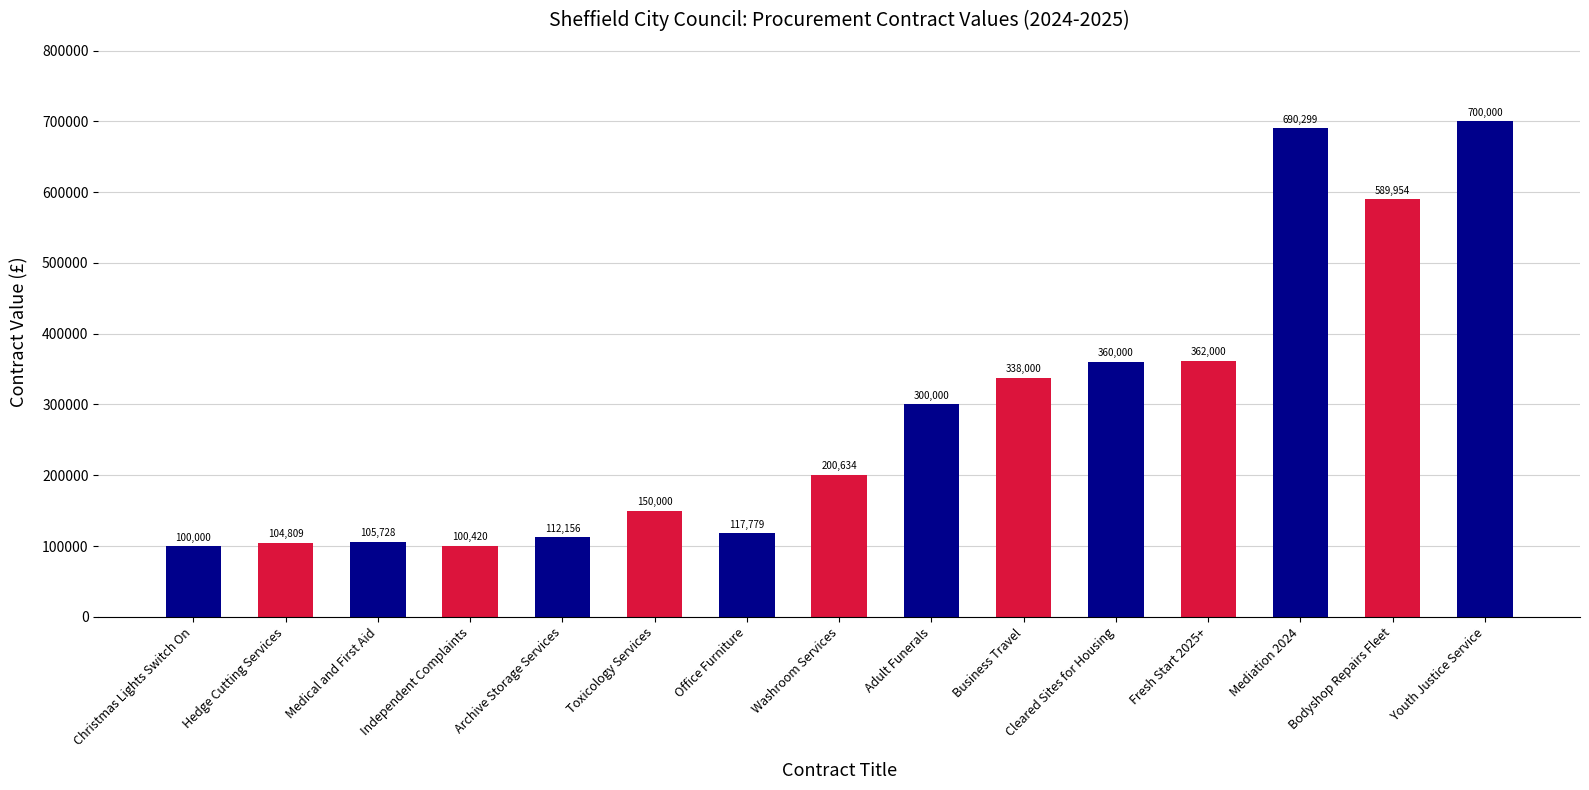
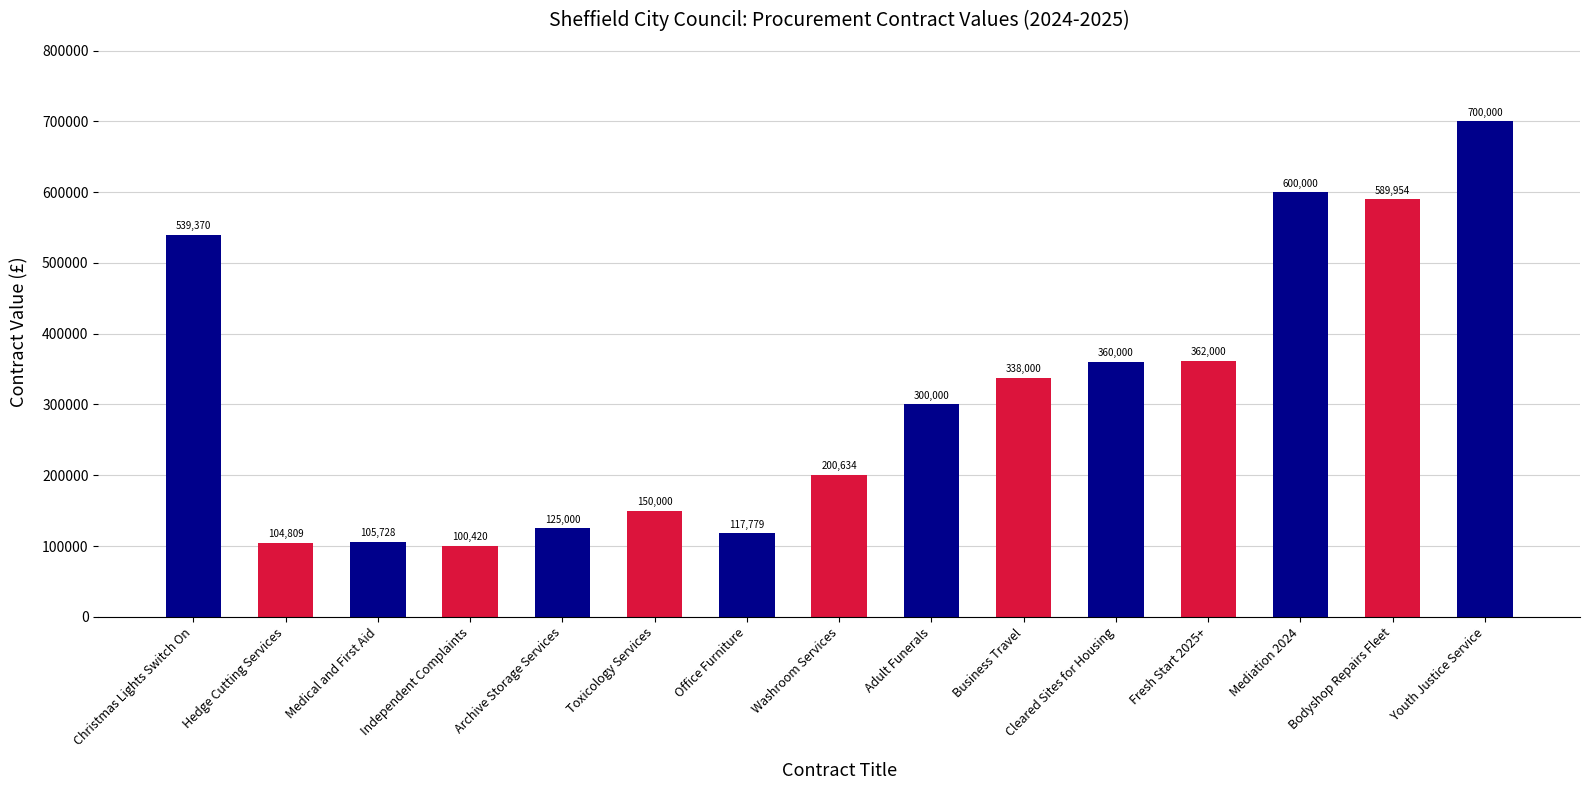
Christmas Lights Switch On: 100,000 -> 539,370
Archive Storage Services: 112,156 -> 125,000
Mediation 2024: 690,299 -> 600,000
